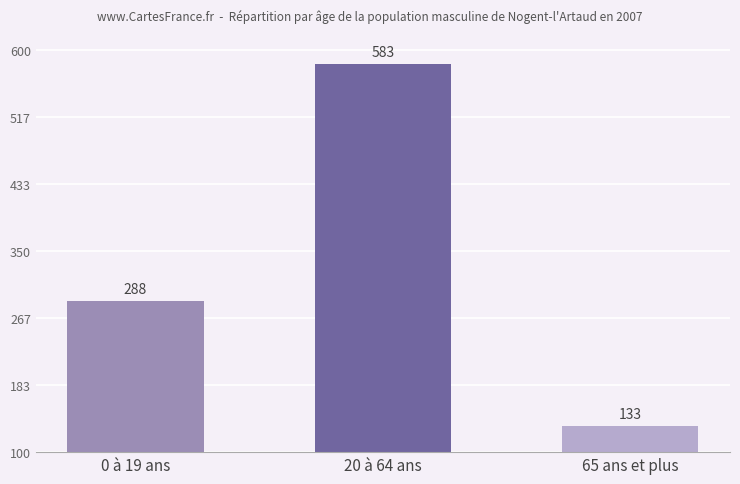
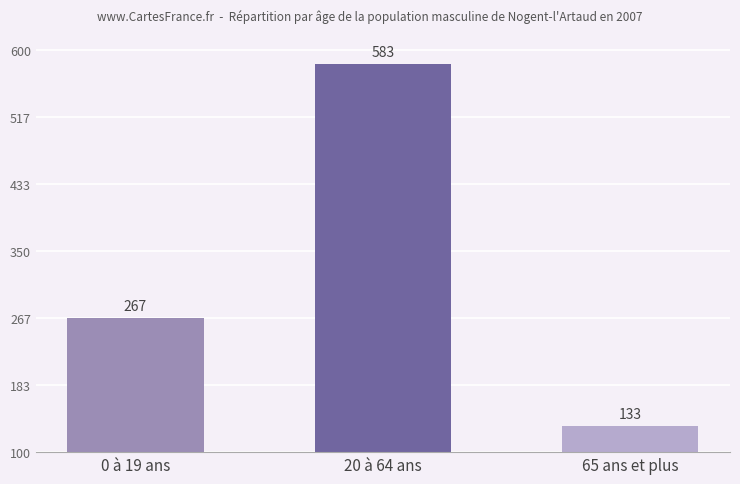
0 à 19 ans: 288 -> 267
